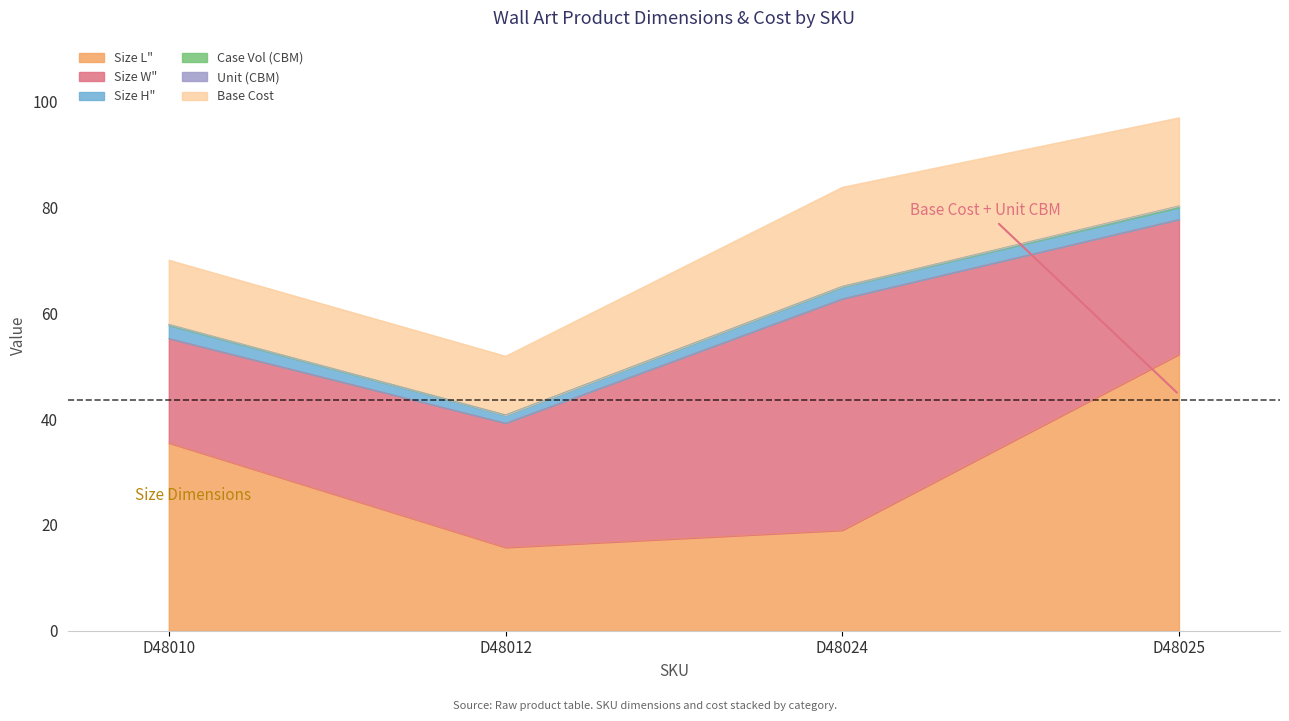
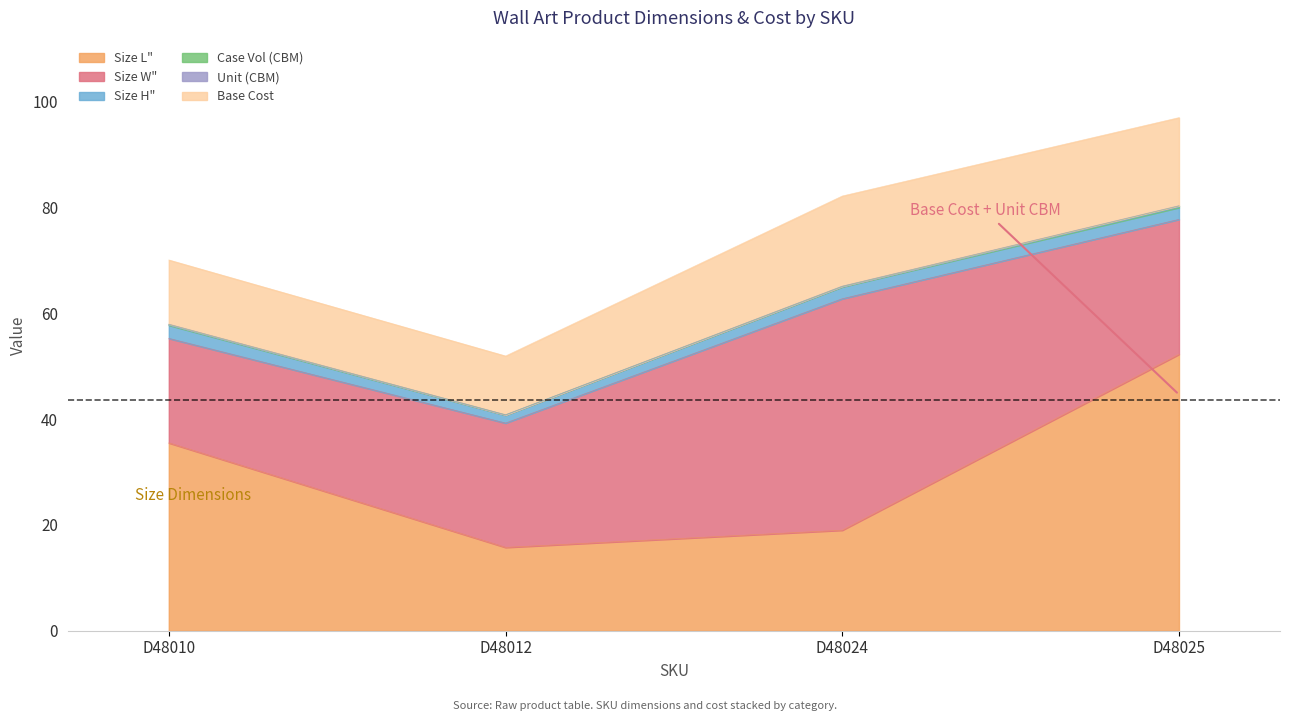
Base Cost, D48024: 19 -> 17
